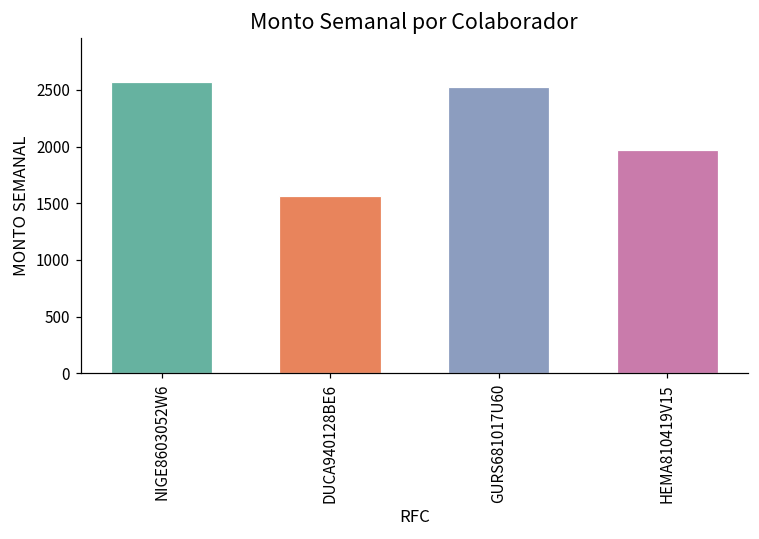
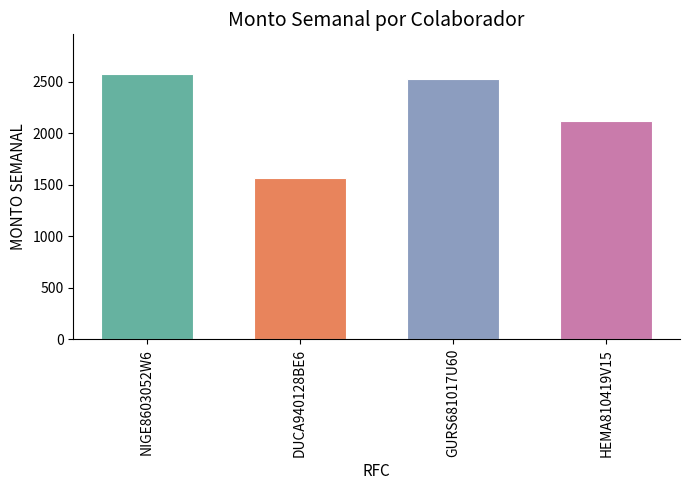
HEMA810419V15: 1970 -> 2120
